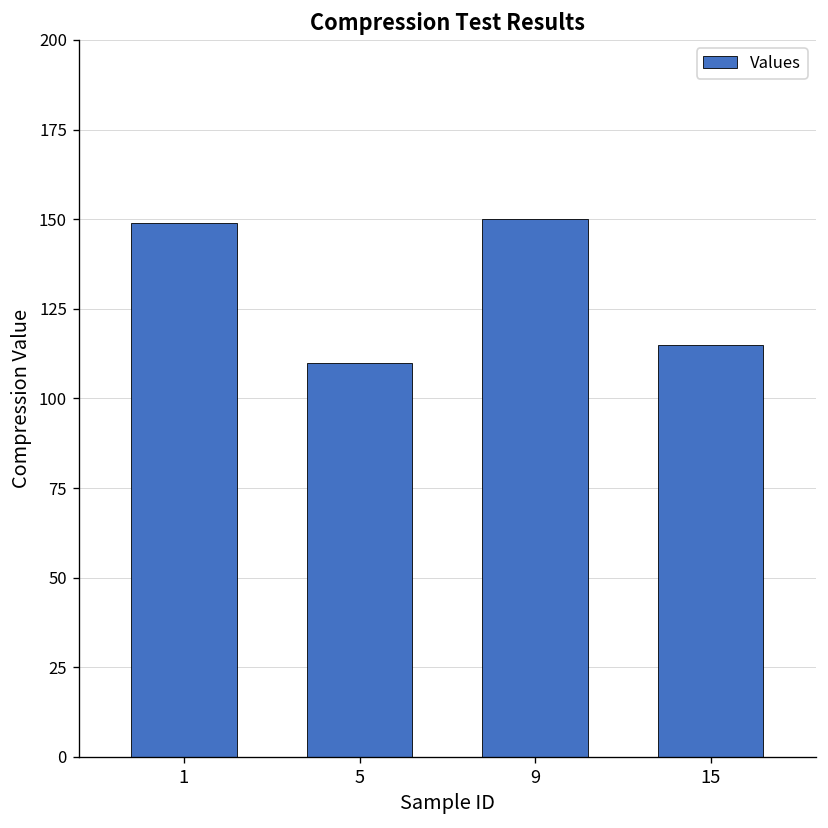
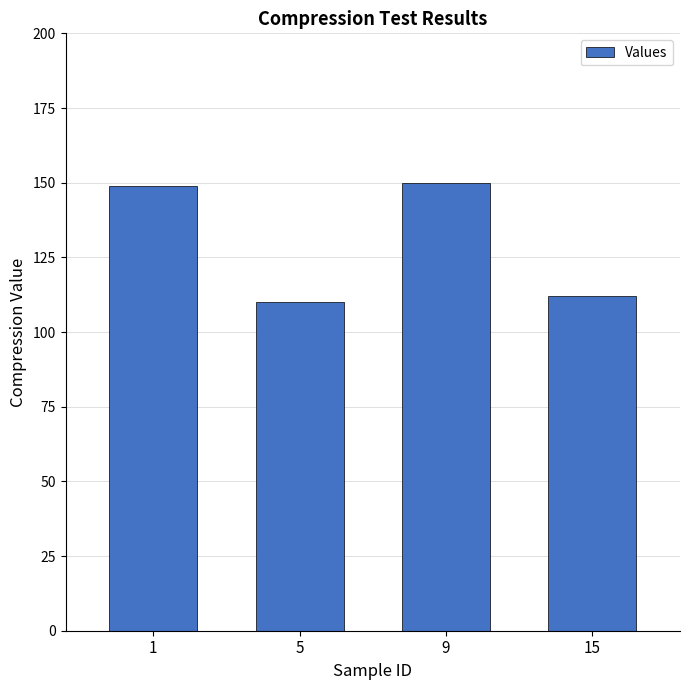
15: 115 -> 112
